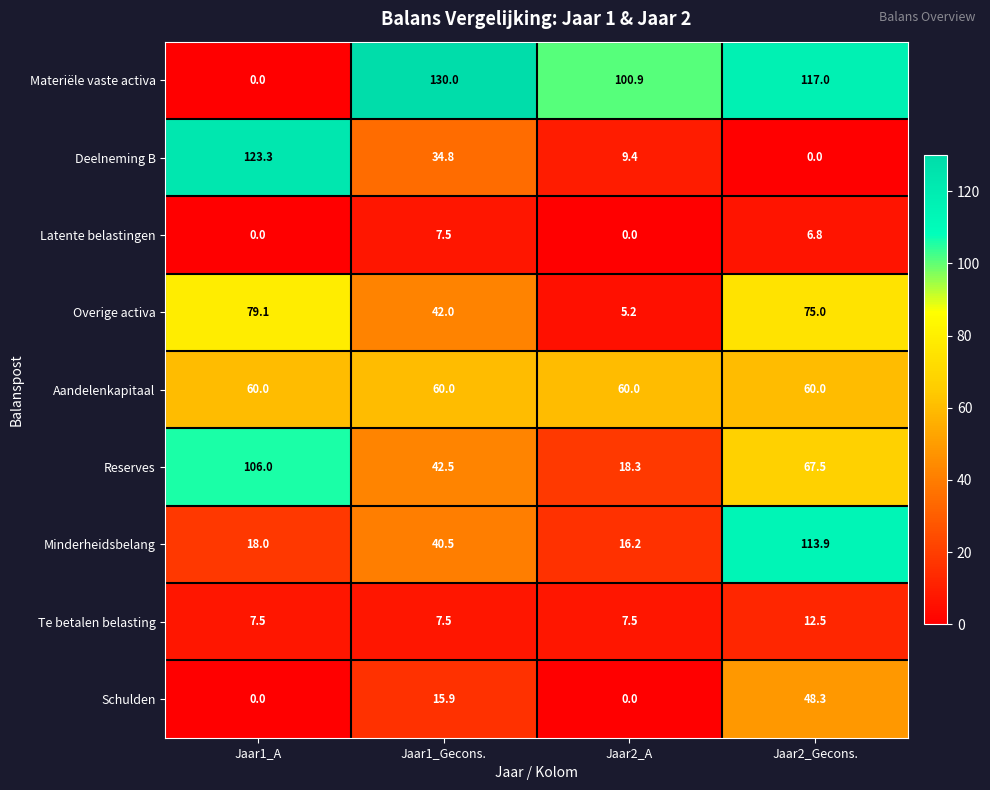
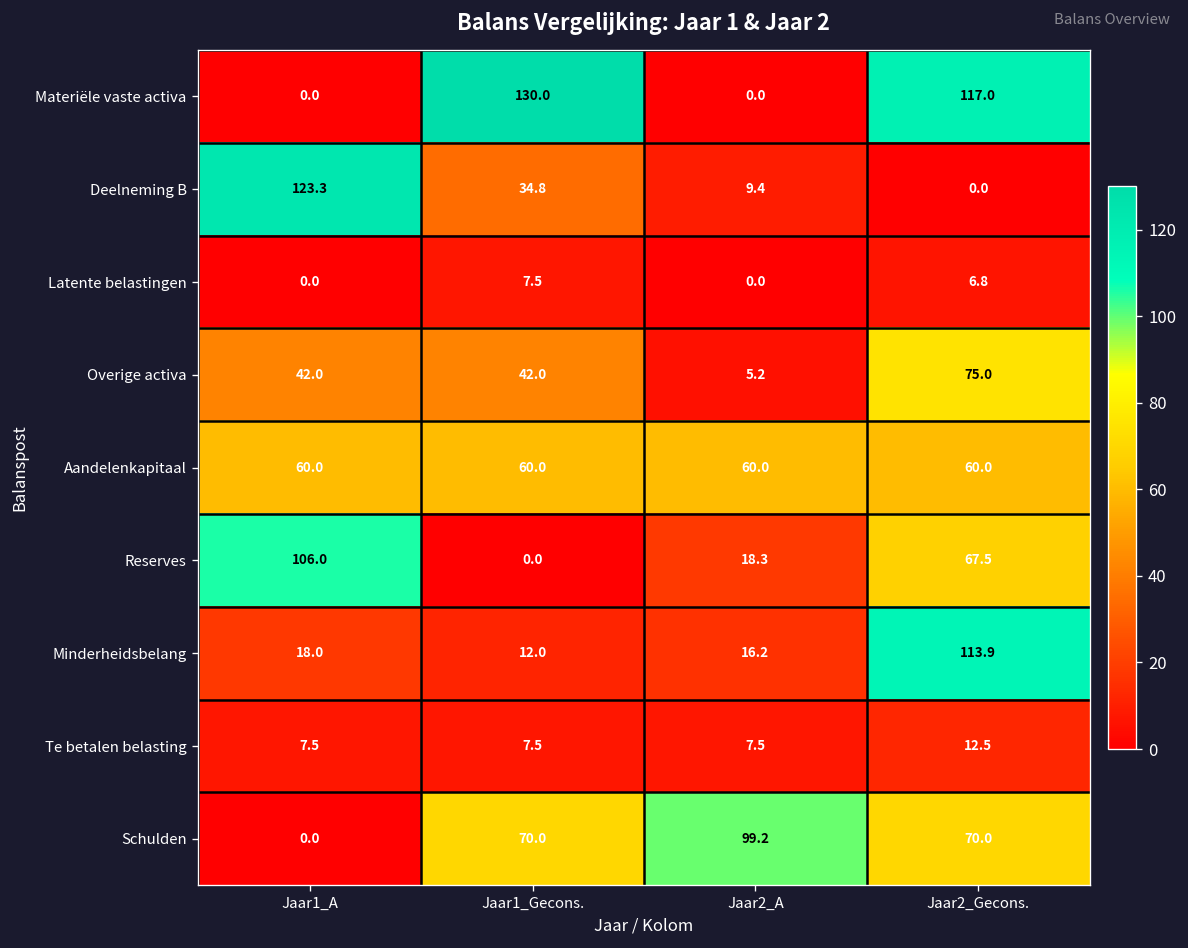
Materiële vaste activa, Jaar2_A: 100.9 -> 0.0
Overige activa, Jaar1_A: 79.1 -> 42.0
Reserves, Jaar1_Gecons.: 42.5 -> 0.0
Minderheidsbelang, Jaar1_Gecons.: 40.5 -> 12.0
Schulden, Jaar1_Gecons.: 15.9 -> 70.0
Schulden, Jaar2_A: 0.0 -> 99.2
Schulden, Jaar2_Gecons.: 48.3 -> 70.0
